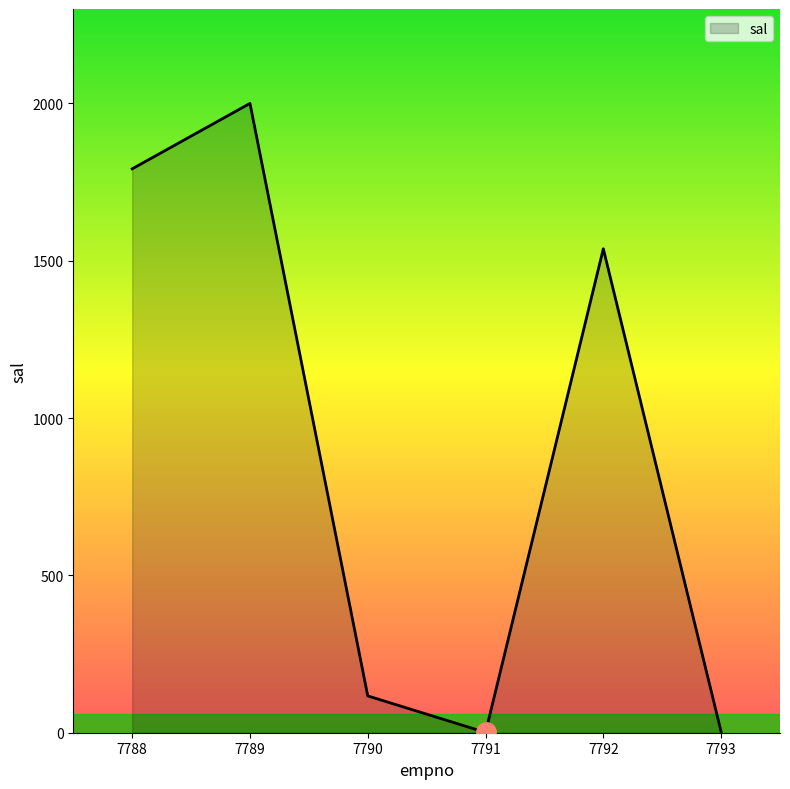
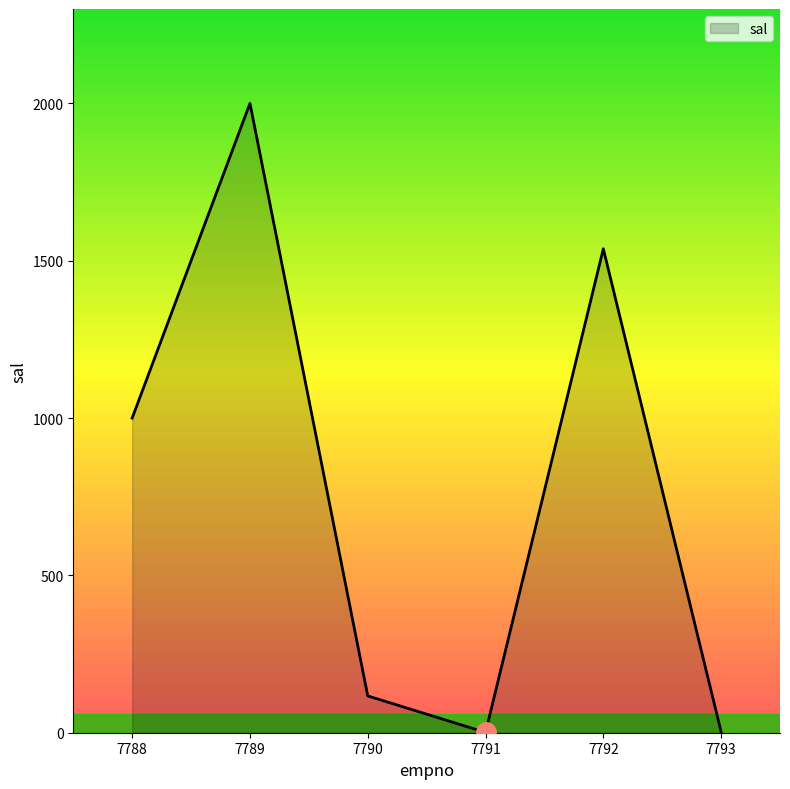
sal, 7788: 1790 -> 1000
